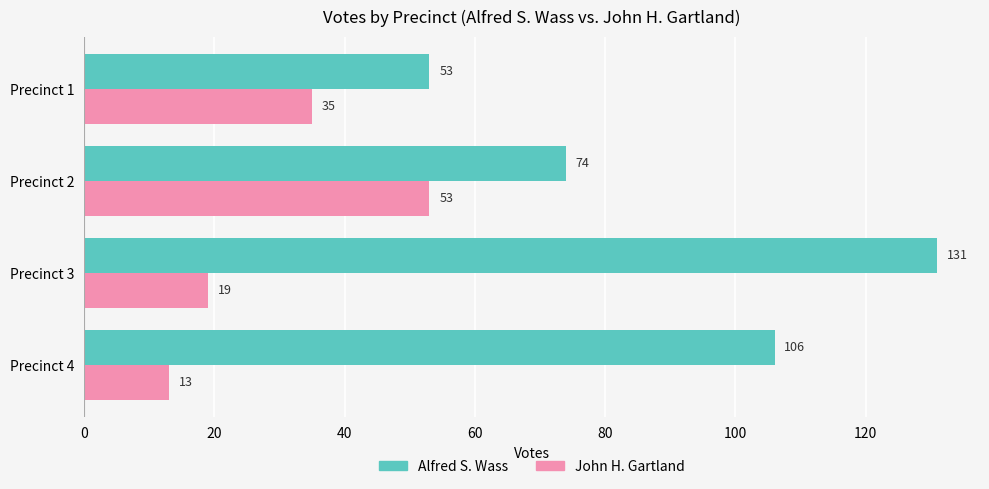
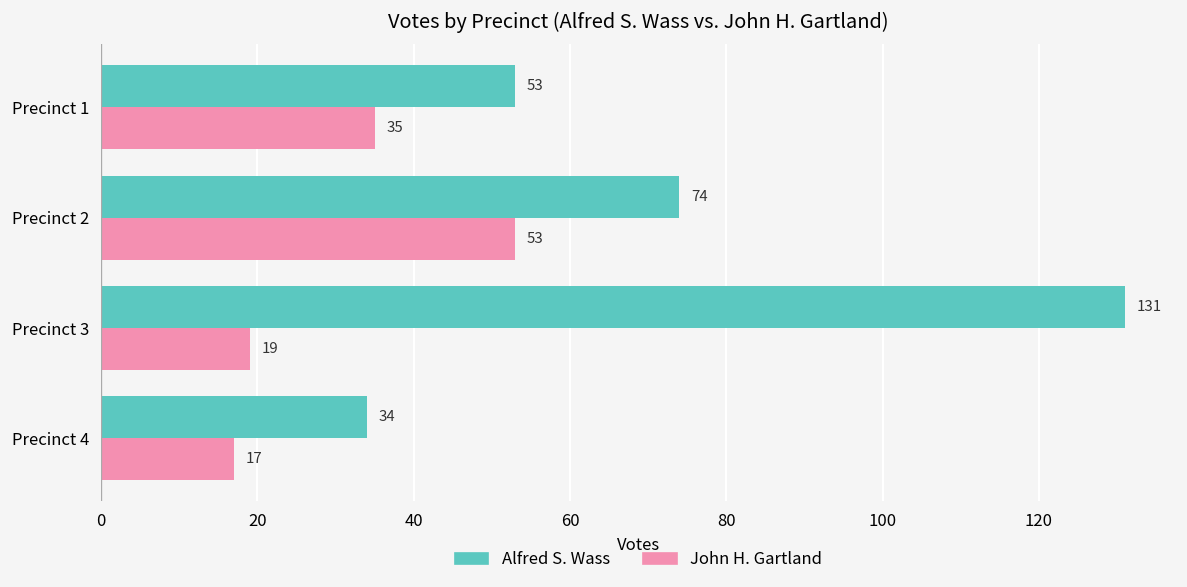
Alfred S. Wass, Precinct 4: 106 -> 34
John H. Gartland, Precinct 4: 13 -> 17
